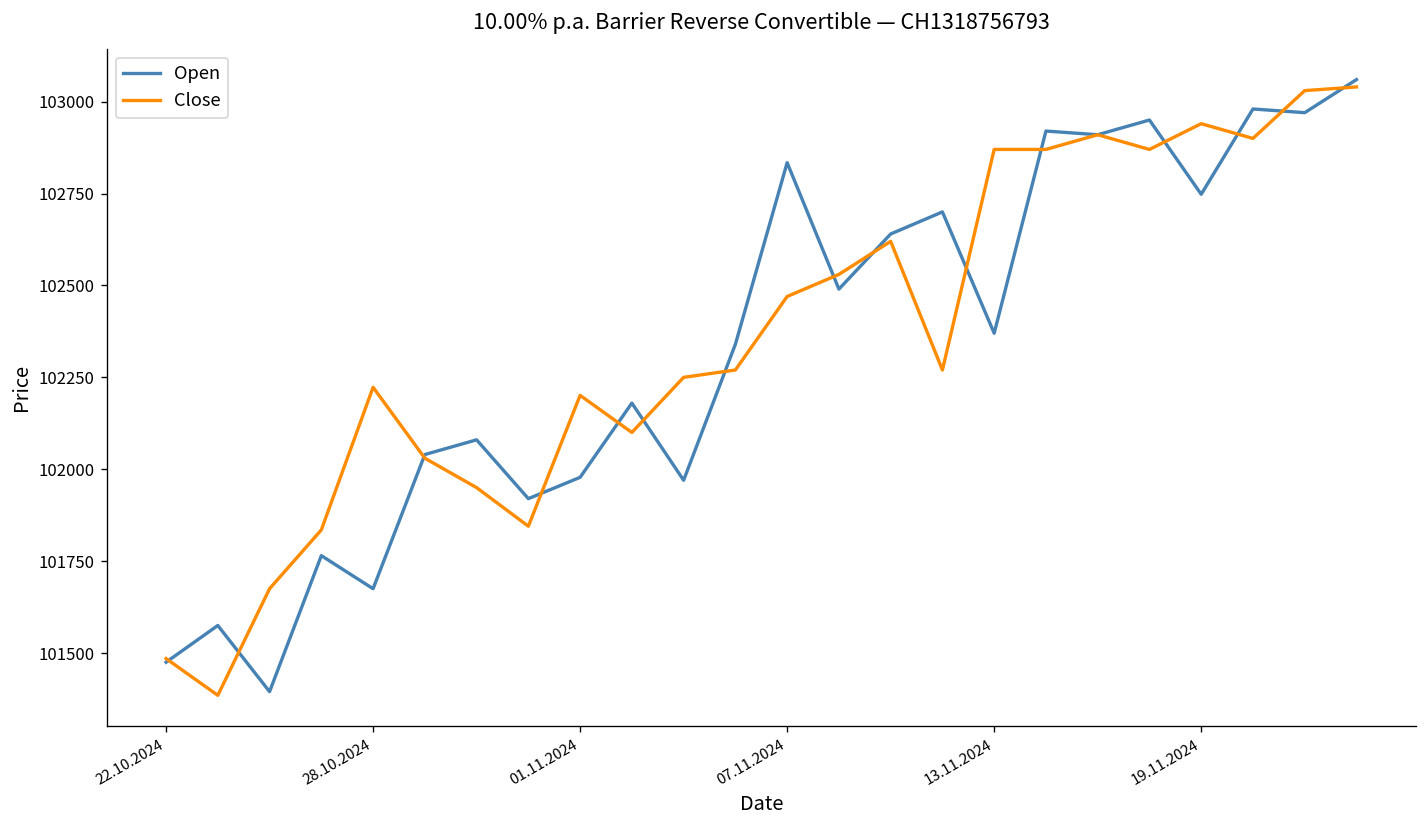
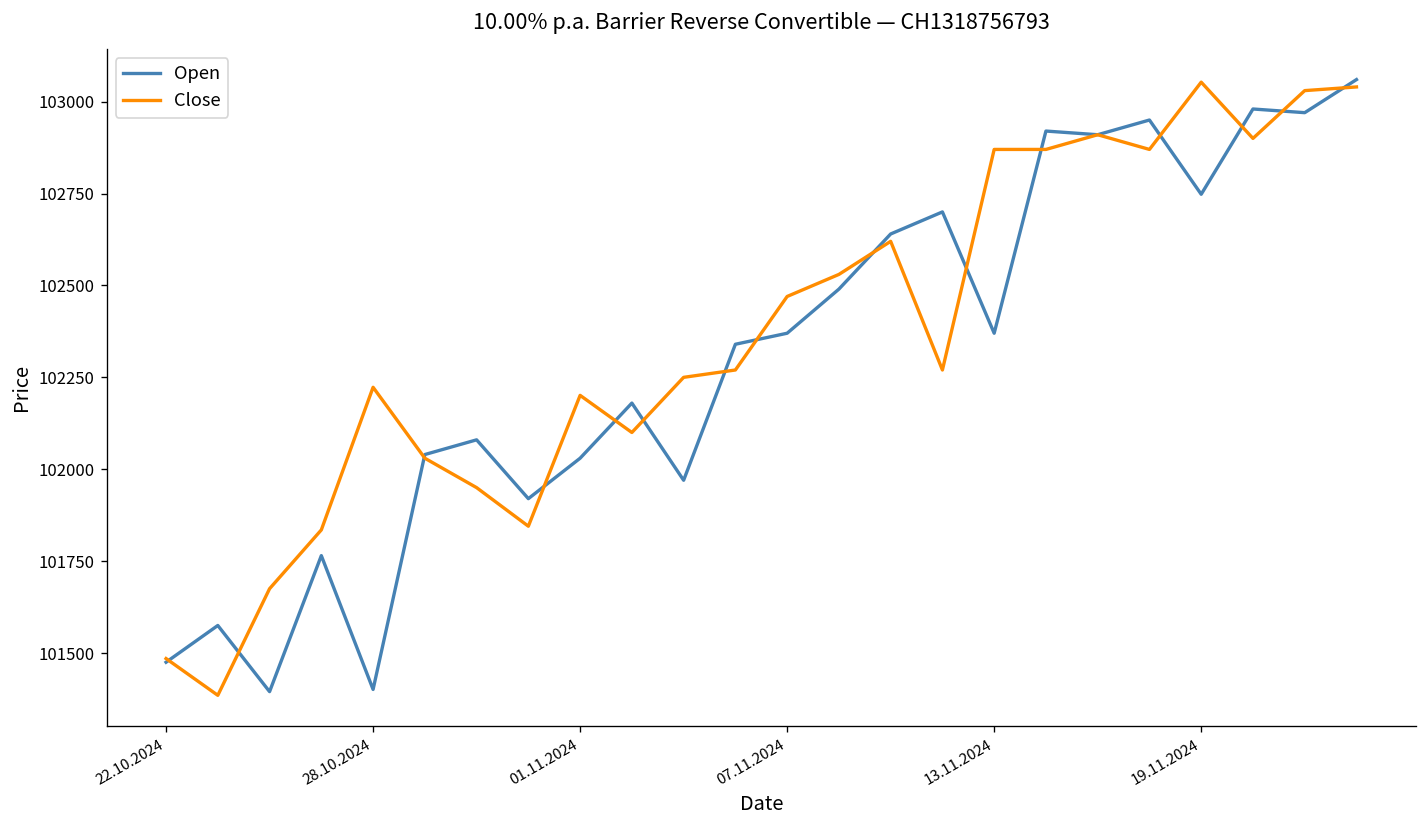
Open, 28.10.2024: 101680 -> 101400
Open, 01.11.2024: 101980 -> 102030
Open, 07.11.2024: 102830 -> 102370
Close, 19.11.2024: 102940 -> 103050
